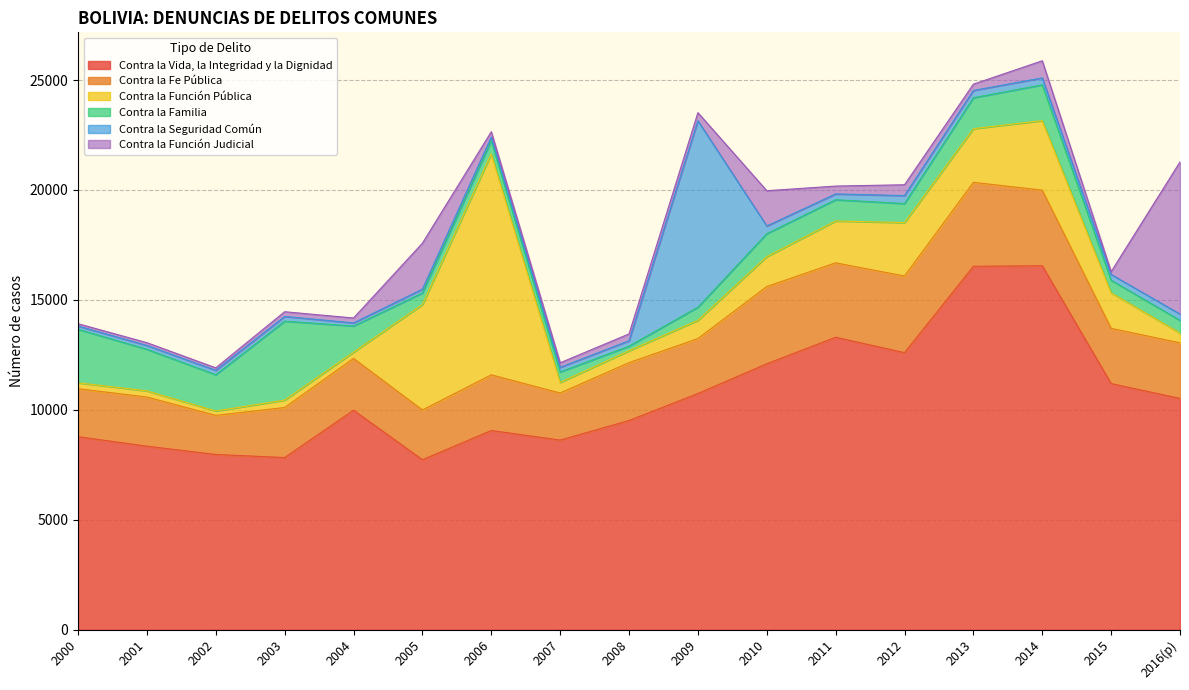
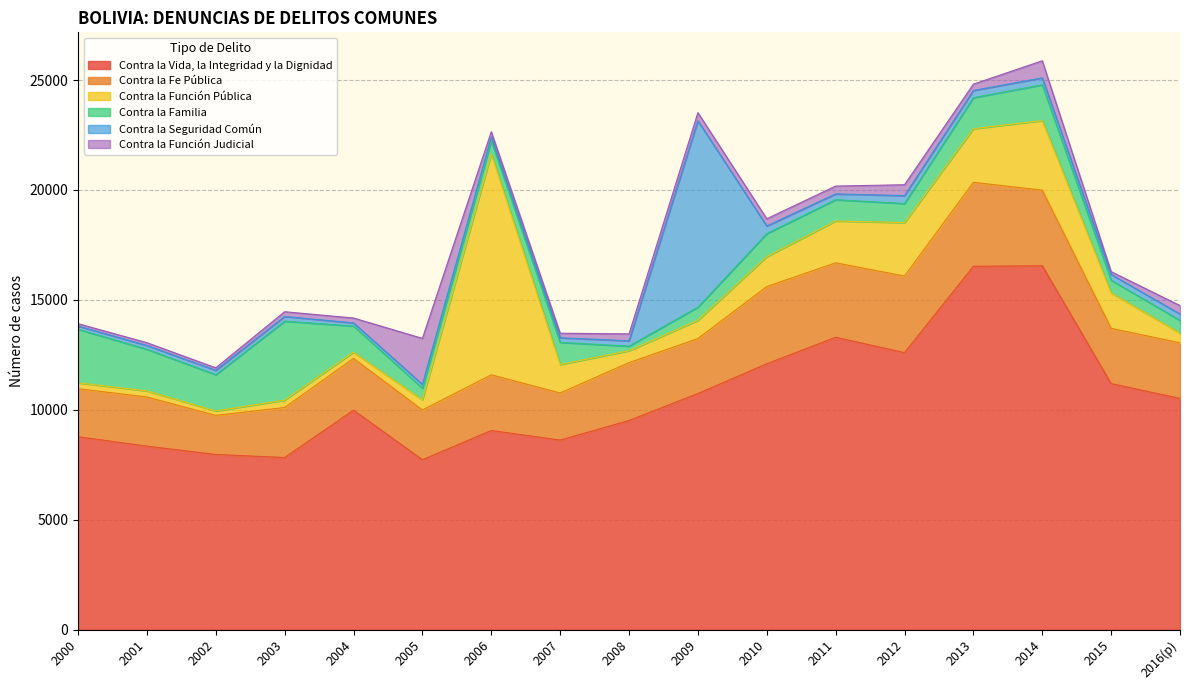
Contra la Función Pública, 2005: 4800 -> 500
Contra la Función Pública, 2007: 500 -> 1300
Contra la Familia, 2007: 500 -> 1000
Contra la Función Judicial, 2010: 1600 -> 300
Contra la Función Judicial, 2016(p): 6900 -> 400
